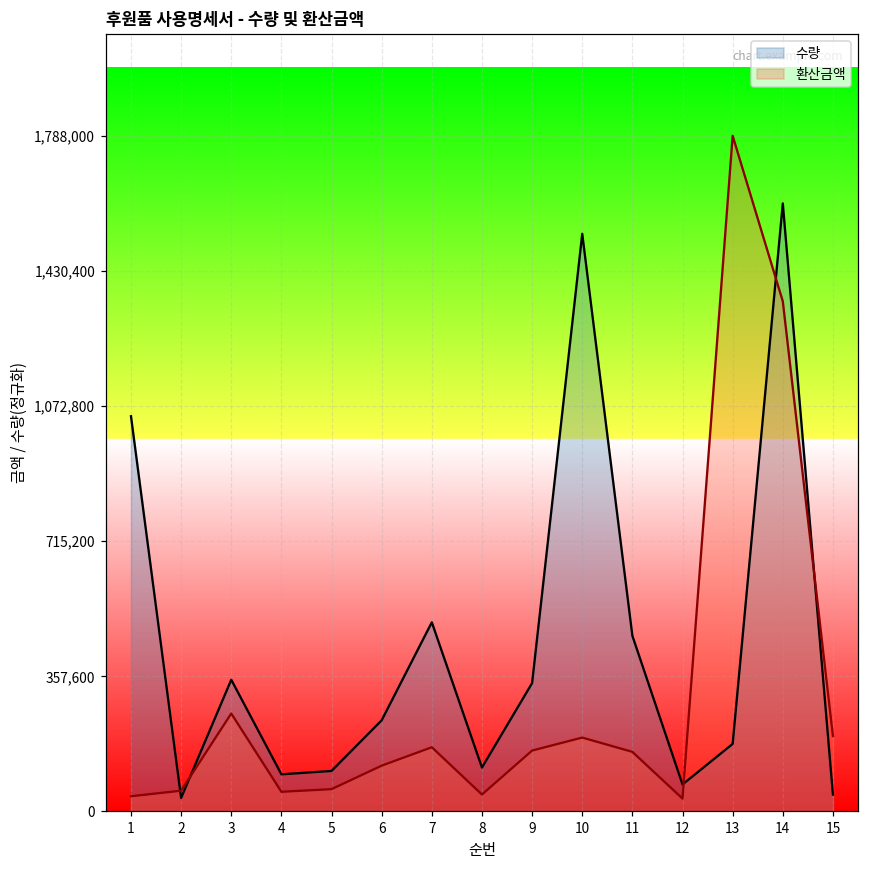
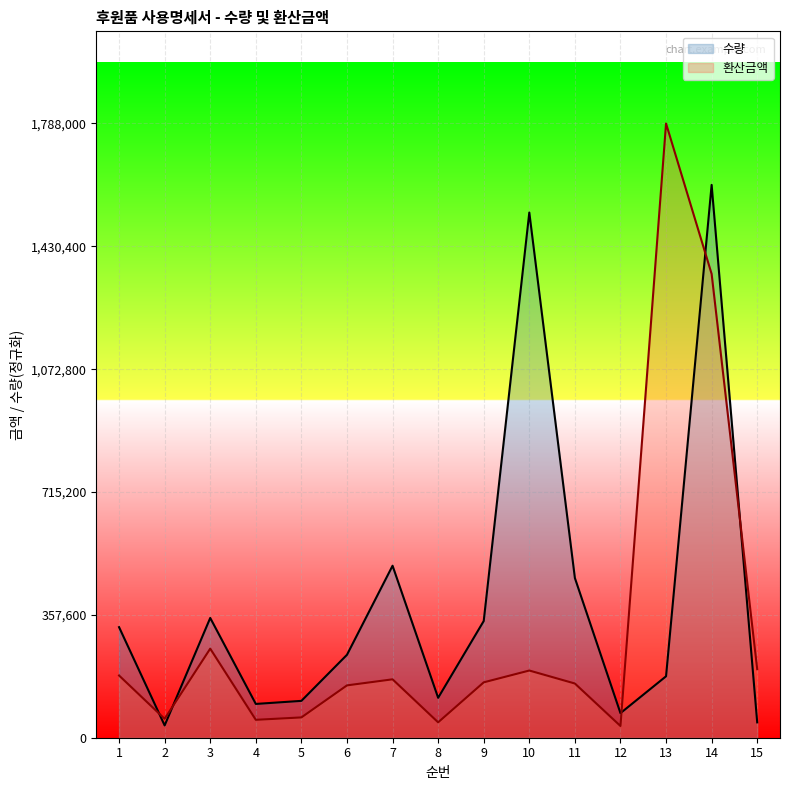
수량, 1: 1,050,000 -> 320,000
환산금액, 1: 40,000 -> 180,000
환산금액, 6: 120,000 -> 150,000
